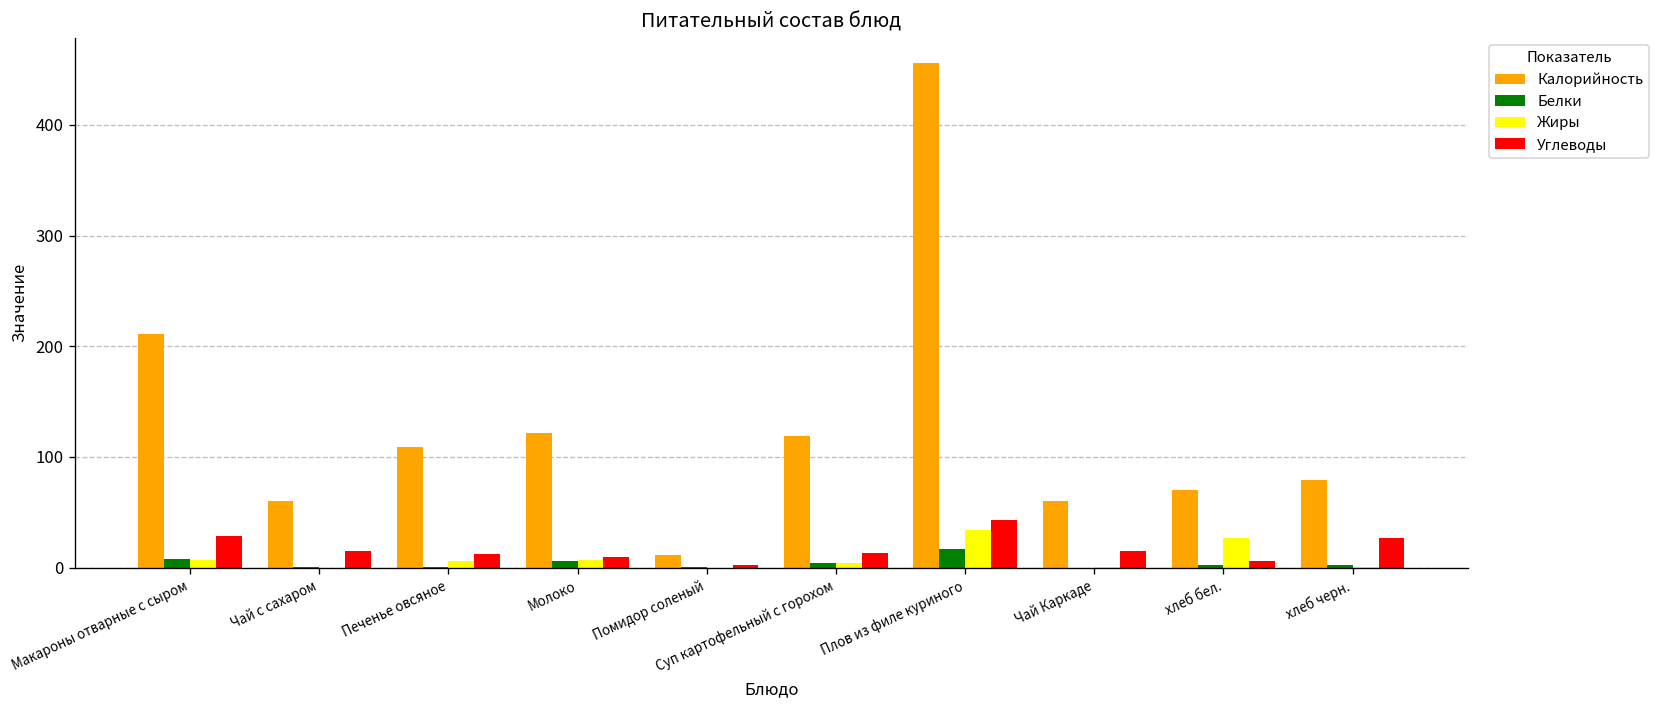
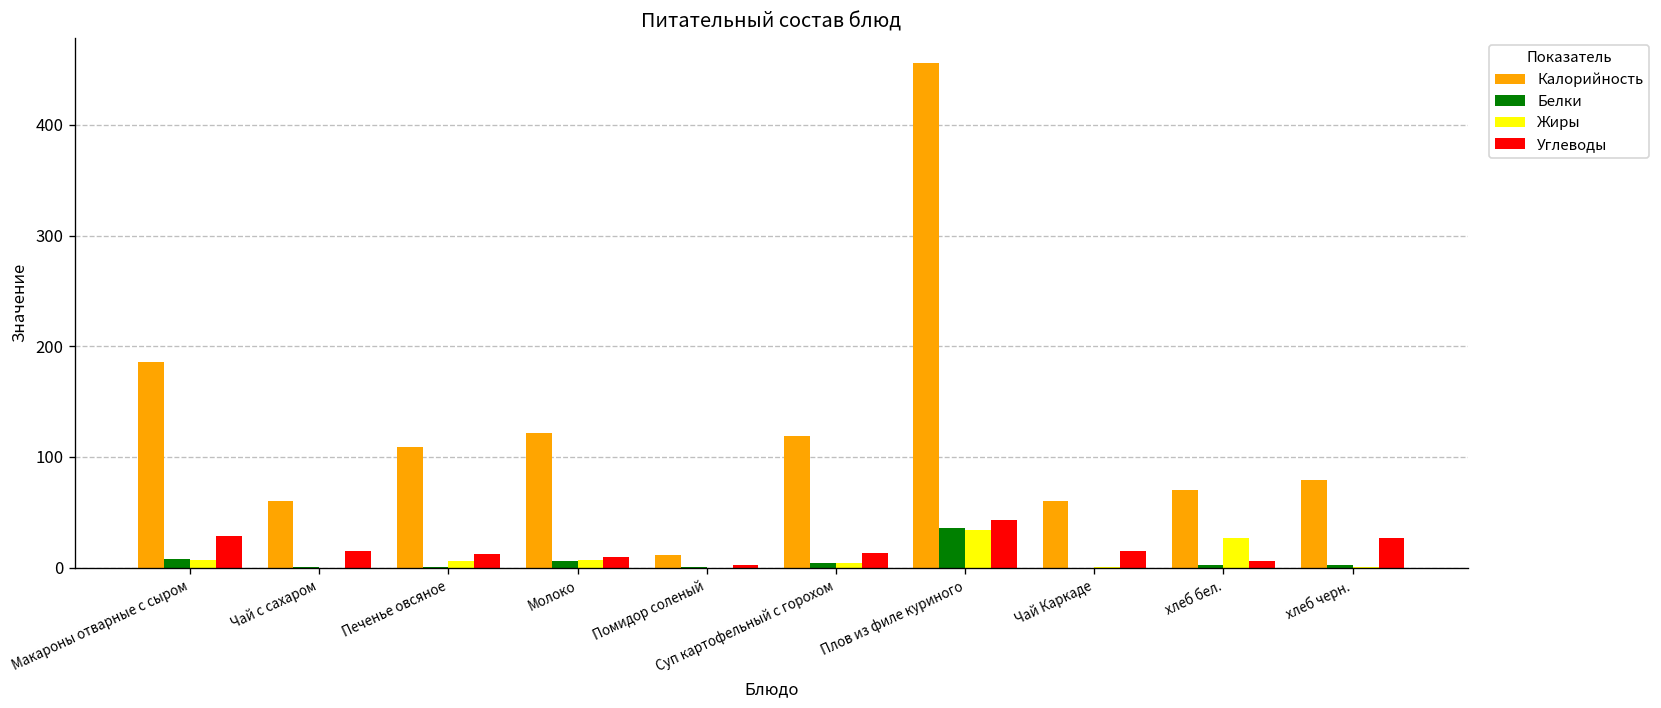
Калорийность, Макароны отварные с сыром: 210 -> 190
Белки, Плов из филе куриного: 20 -> 40
